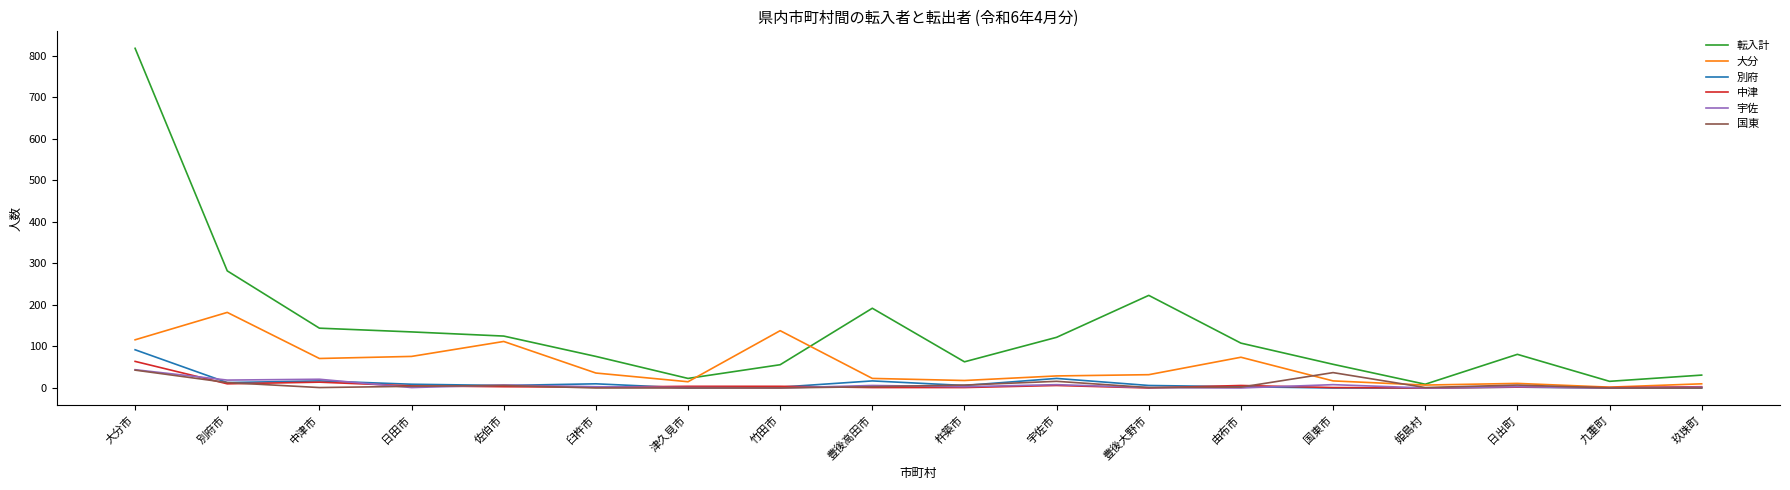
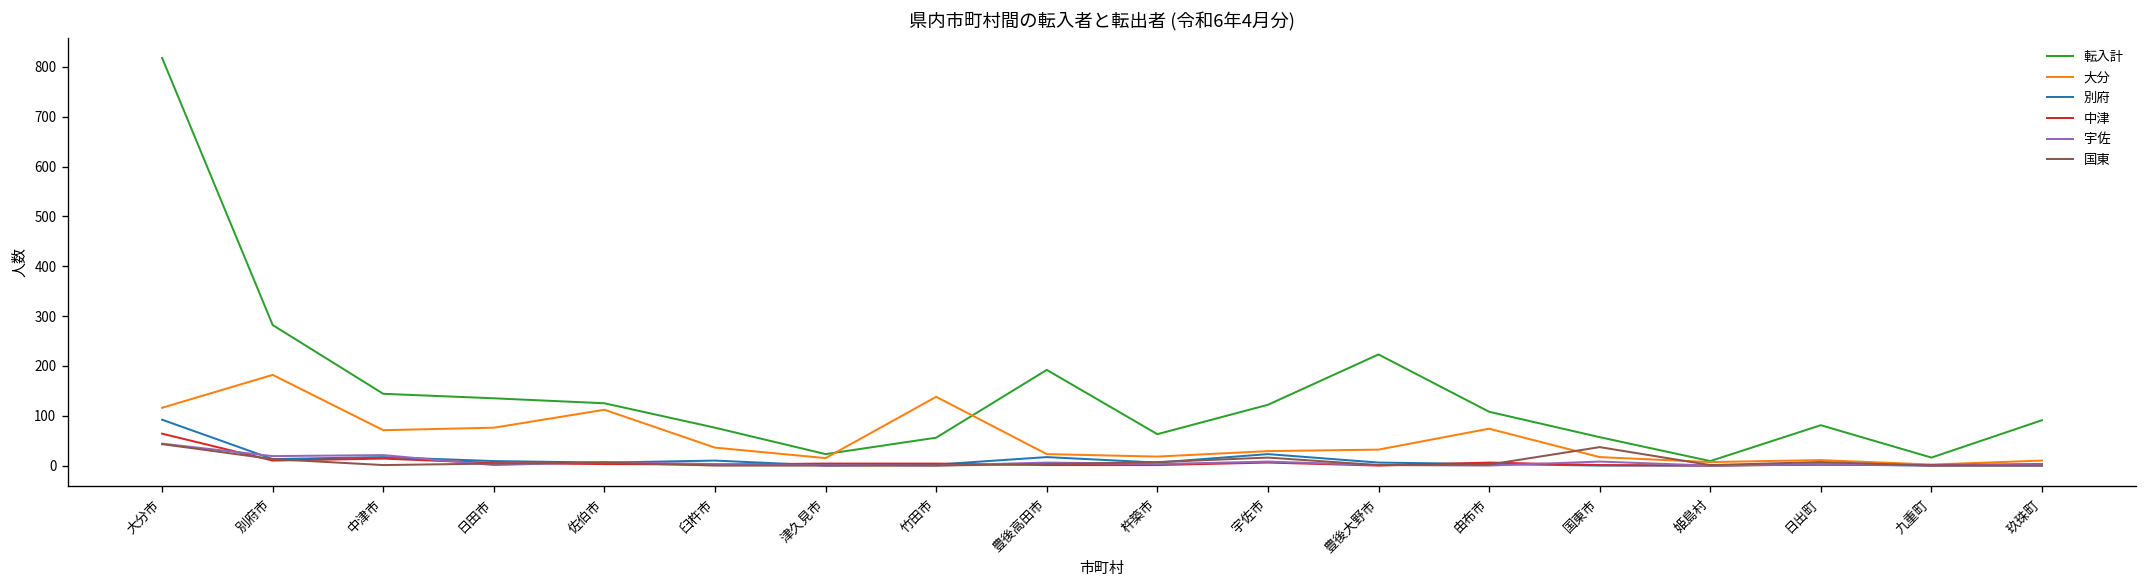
転入計, 玖珠町: 30 -> 90
